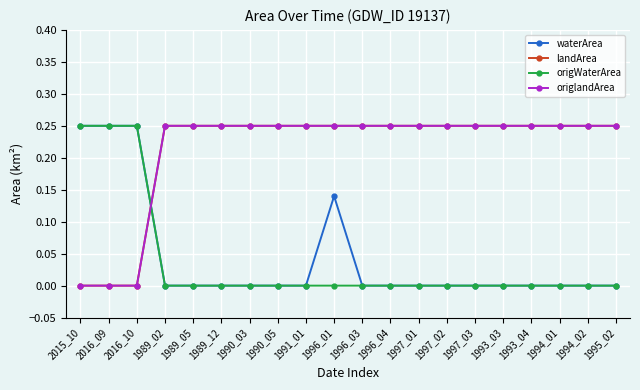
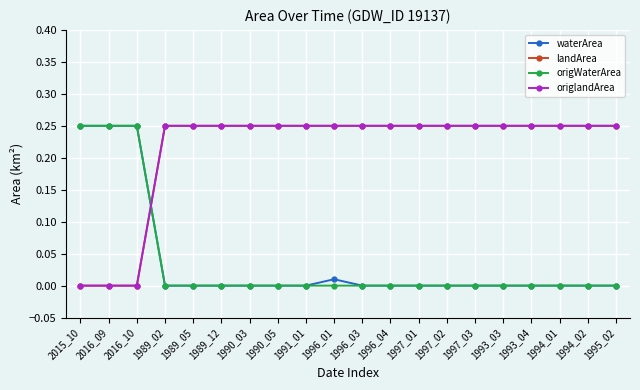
waterArea, 1996_01: 0.14 -> 0.01
